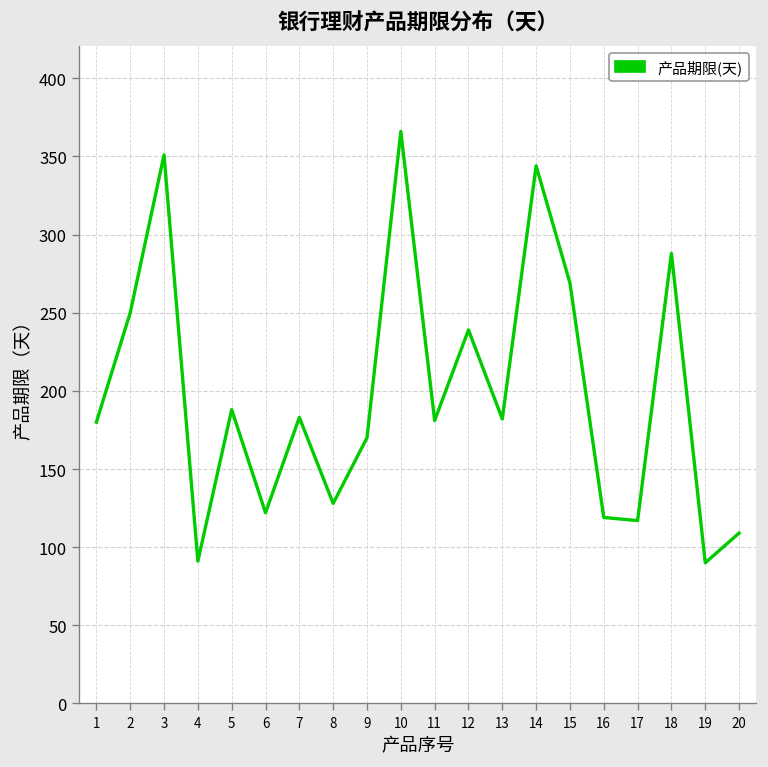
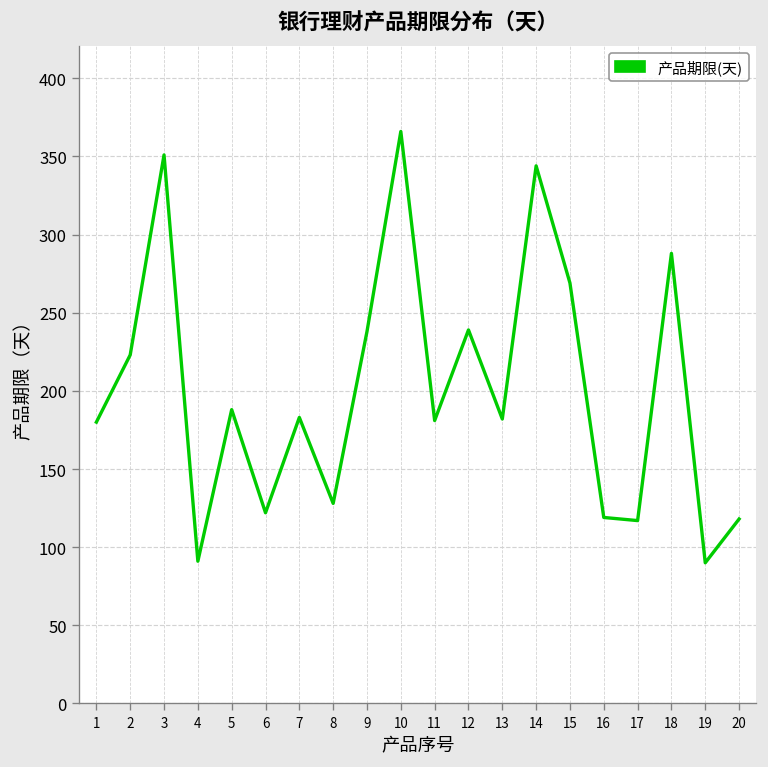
2: 250 -> 223
9: 170 -> 238
20: 109 -> 118
